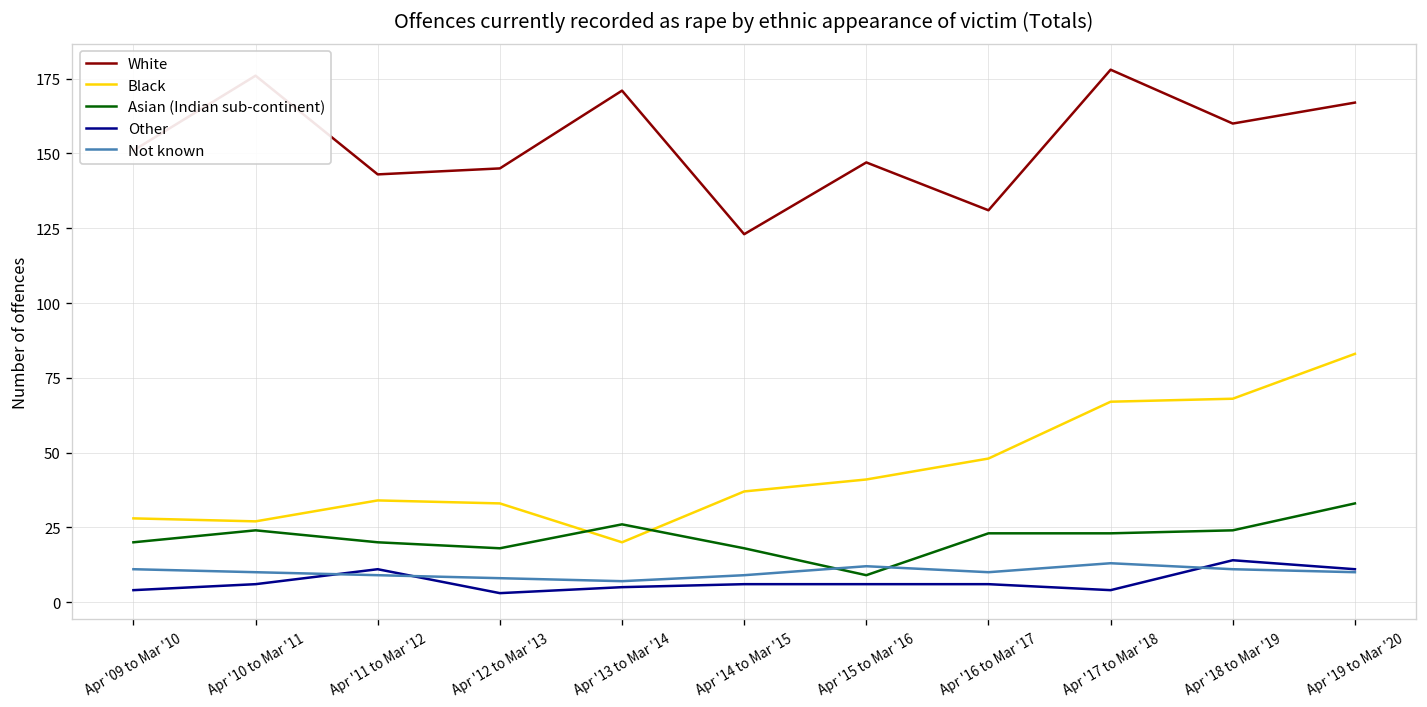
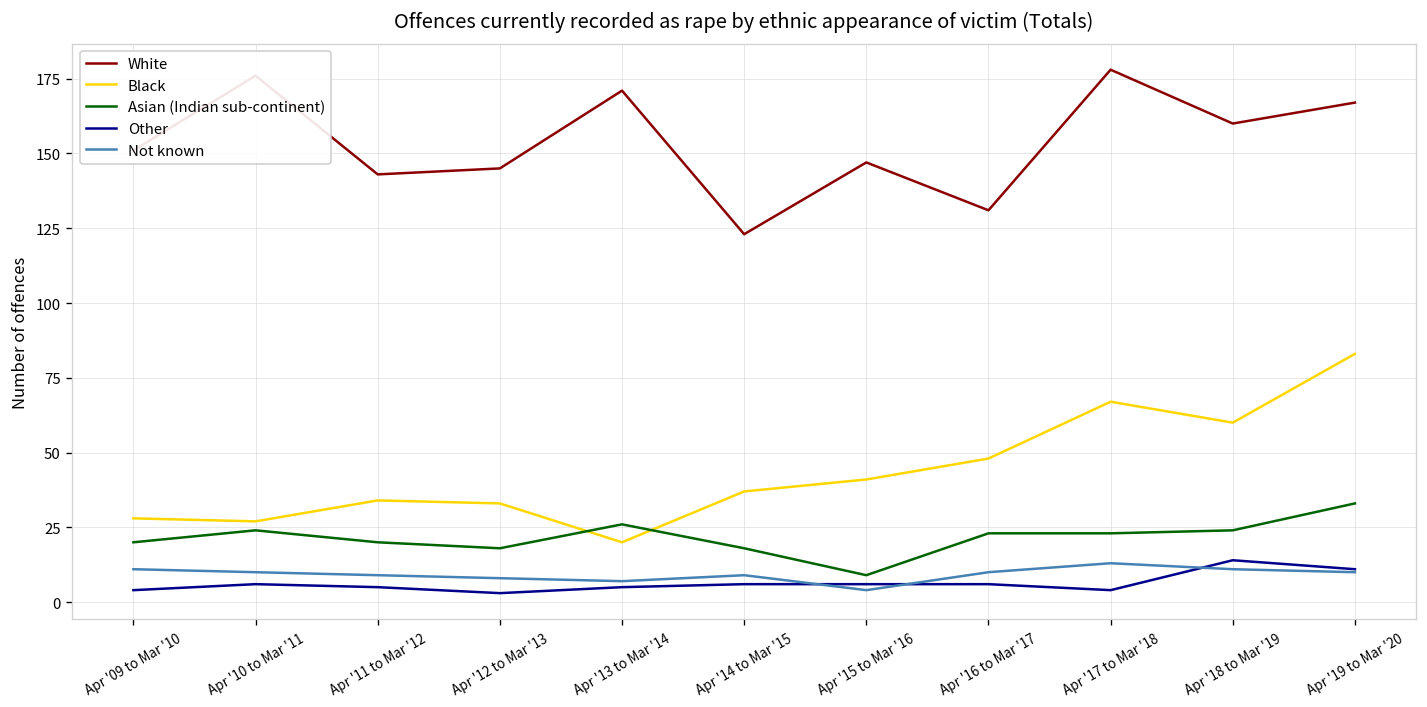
Other, Apr '11 to Mar '12: 11 -> 5
Not known, Apr '15 to Mar '16: 12 -> 4
Black, Apr '18 to Mar '19: 68 -> 60
